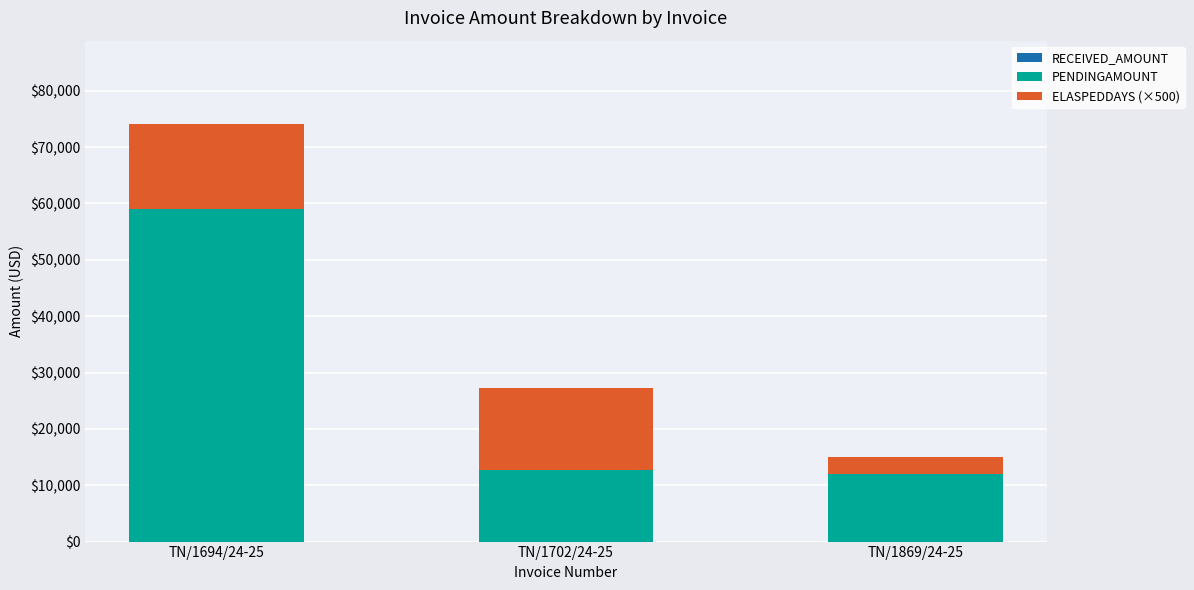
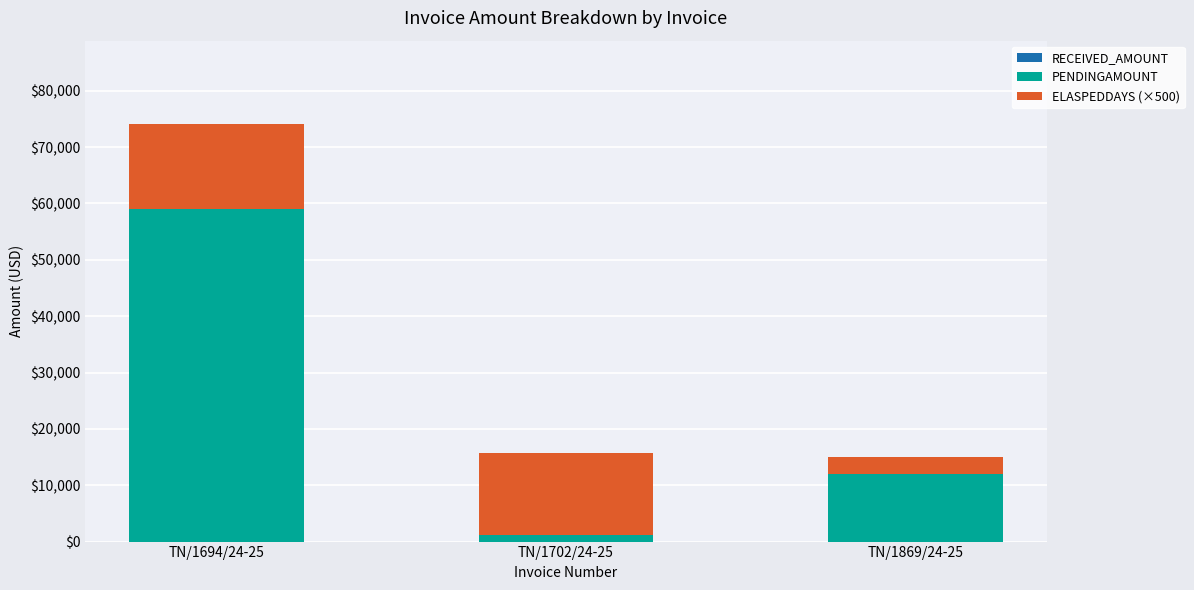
PENDINGAMOUNT, TN/1702/24-25: $13,000 -> $1,000
